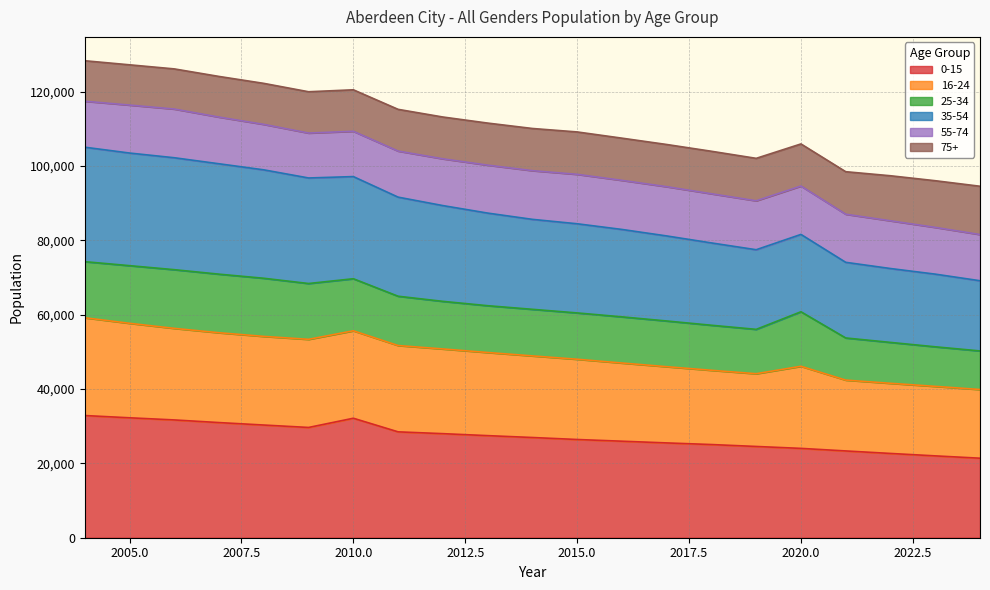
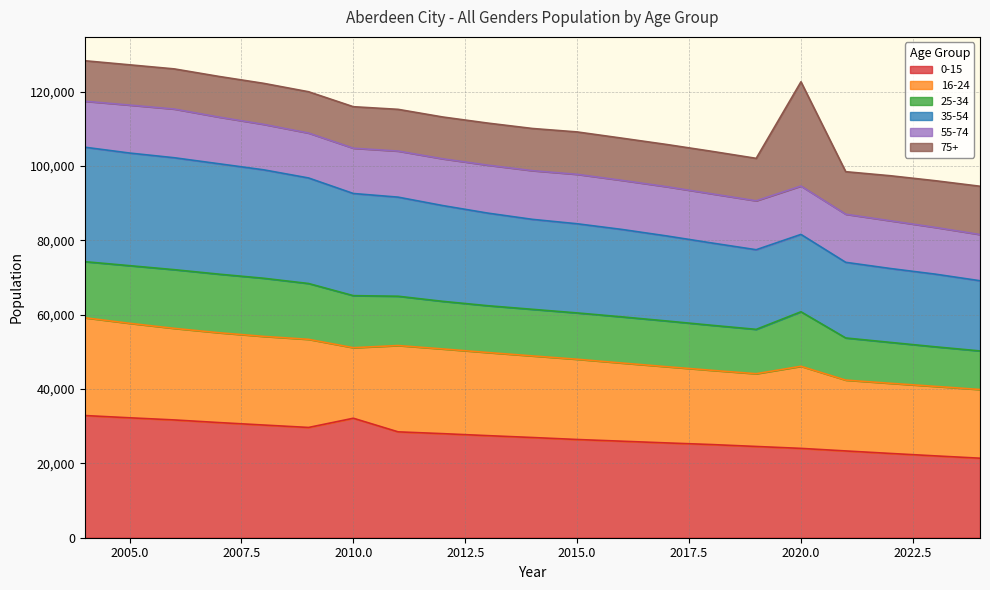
16-24, 2010.0: 24,000 -> 19,000
75+, 2020.0: 11,000 -> 28,000
